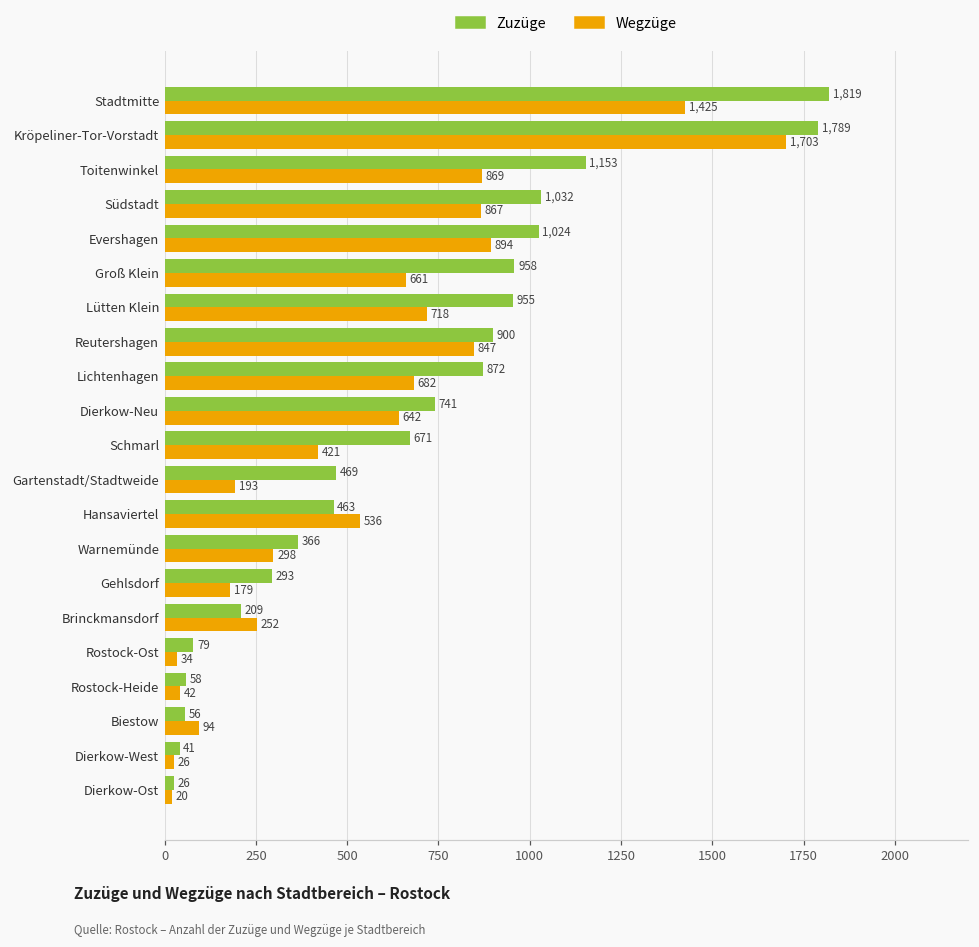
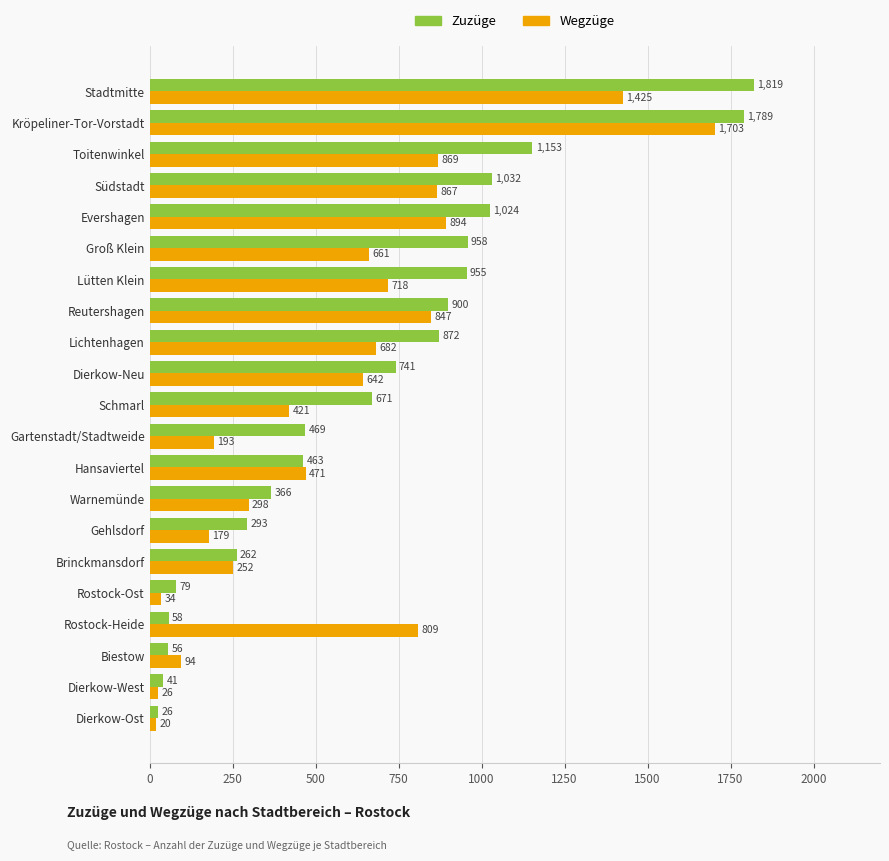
Wegzüge, Hansaviertel: 536 -> 471
Zuzüge, Brinckmansdorf: 209 -> 262
Wegzüge, Rostock-Heide: 42 -> 809
